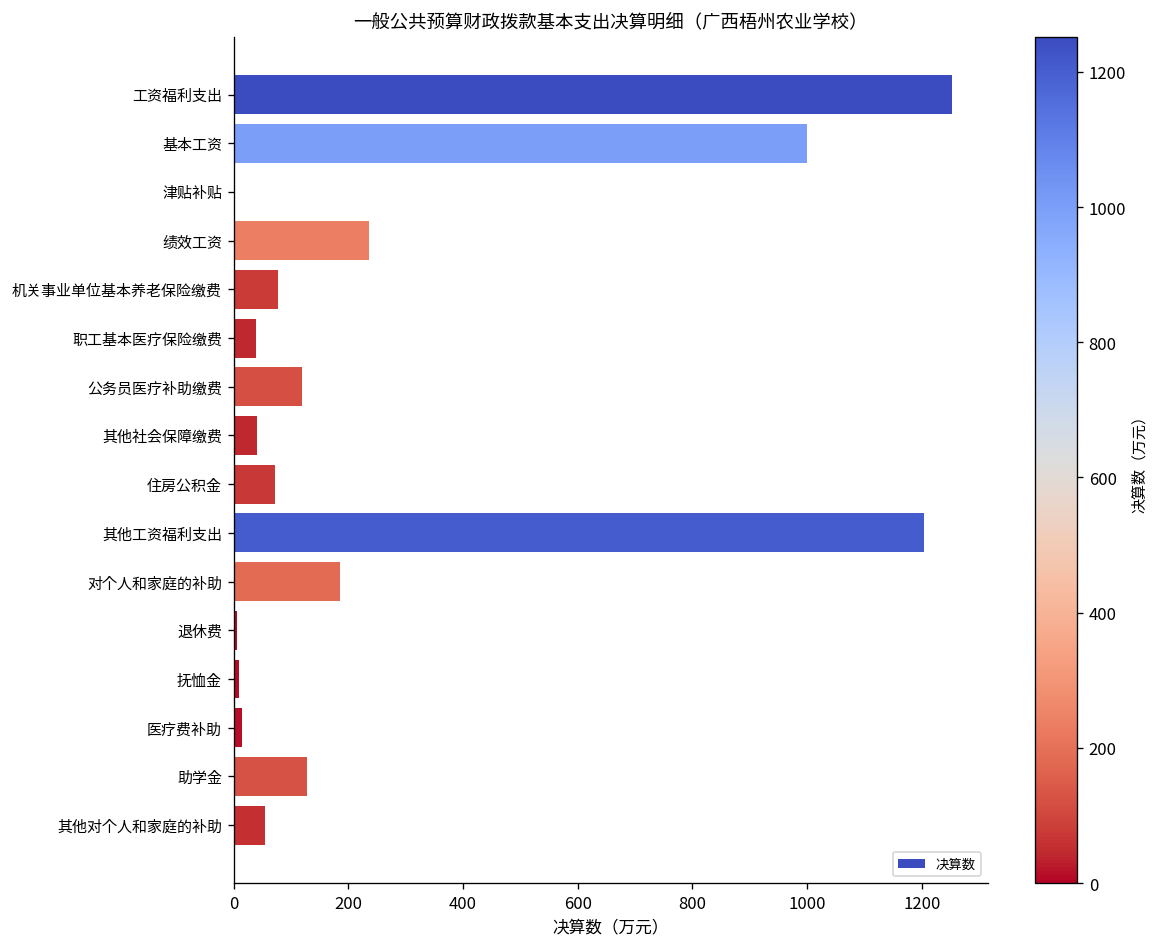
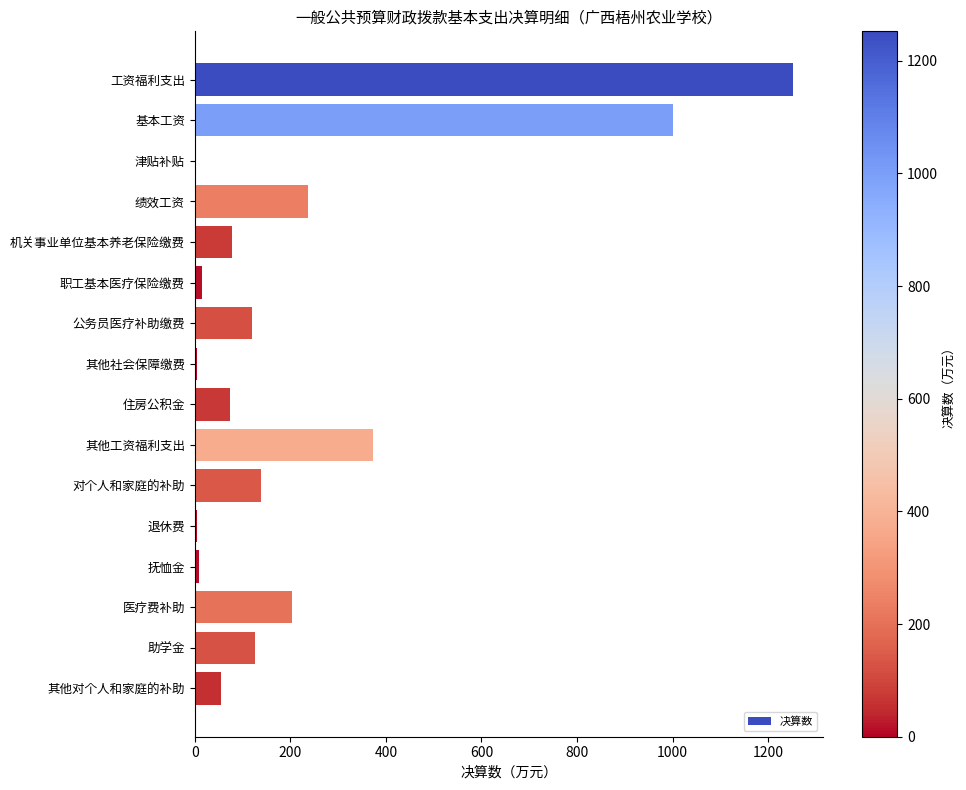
职工基本医疗保险缴费: 40 -> 10
其他社会保障缴费: 40 -> 0
其他工资福利支出: 1200 -> 370
对个人和家庭的补助: 190 -> 140
医疗费补助: 10 -> 200
